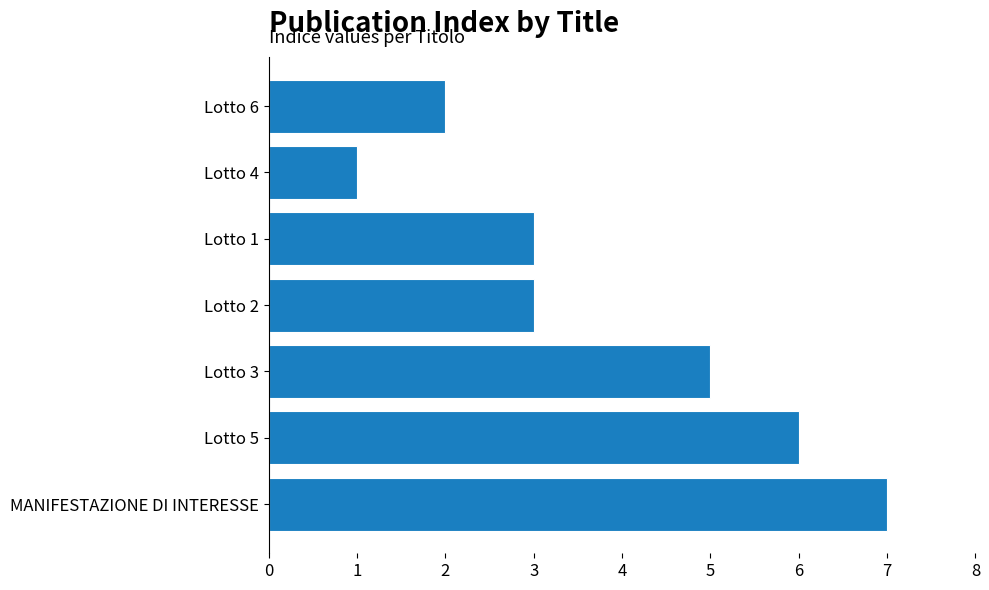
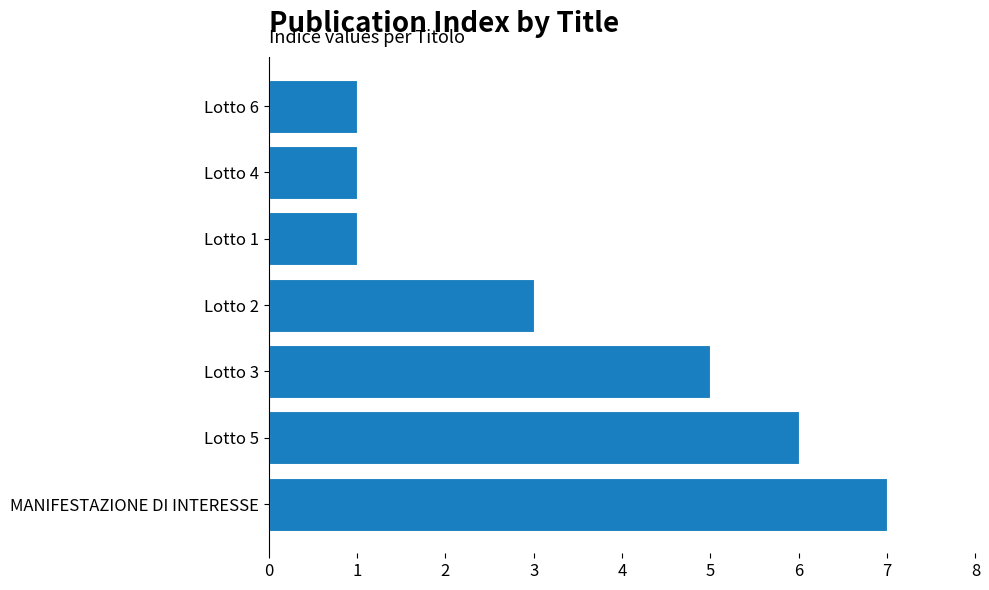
Lotto 6: 2 -> 1
Lotto 1: 3 -> 1
